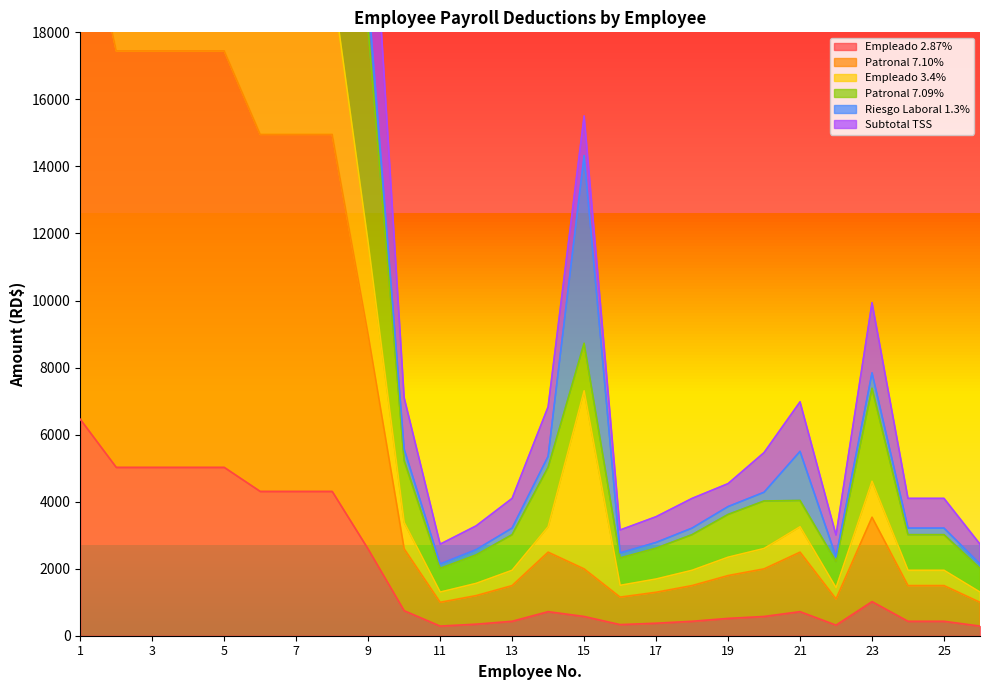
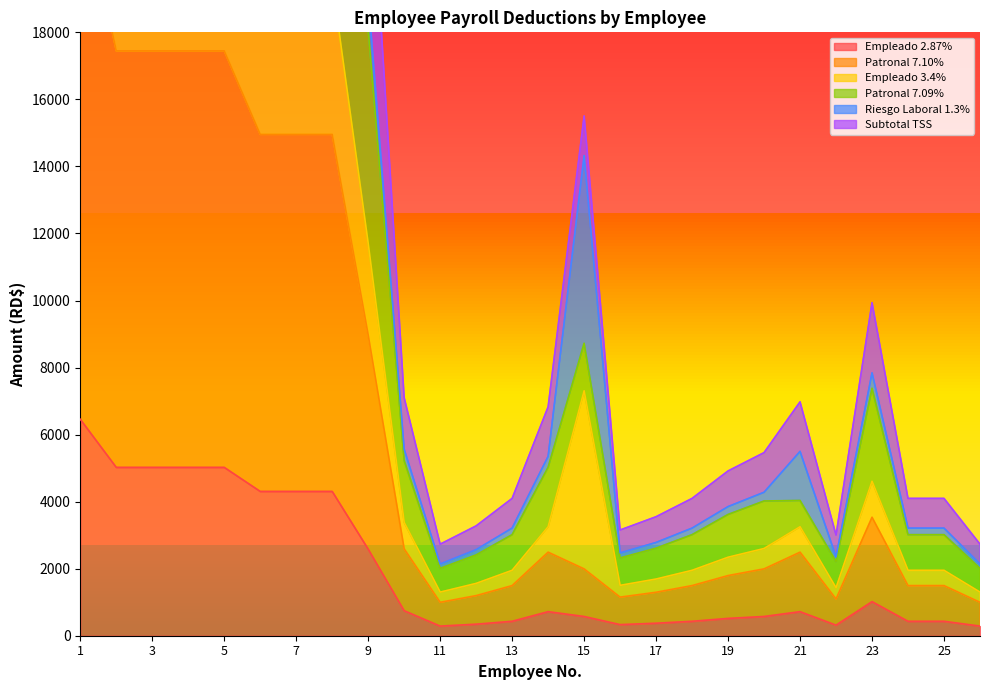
Subtotal TSS, 19: 700 -> 1100
